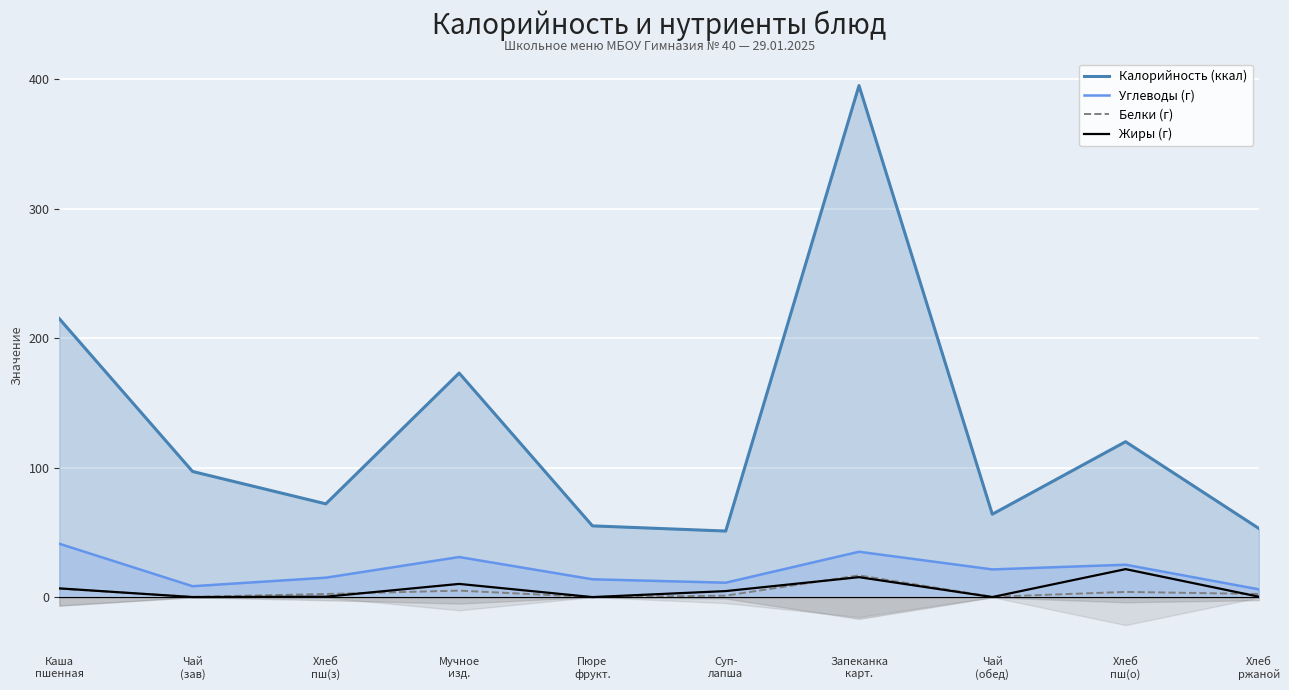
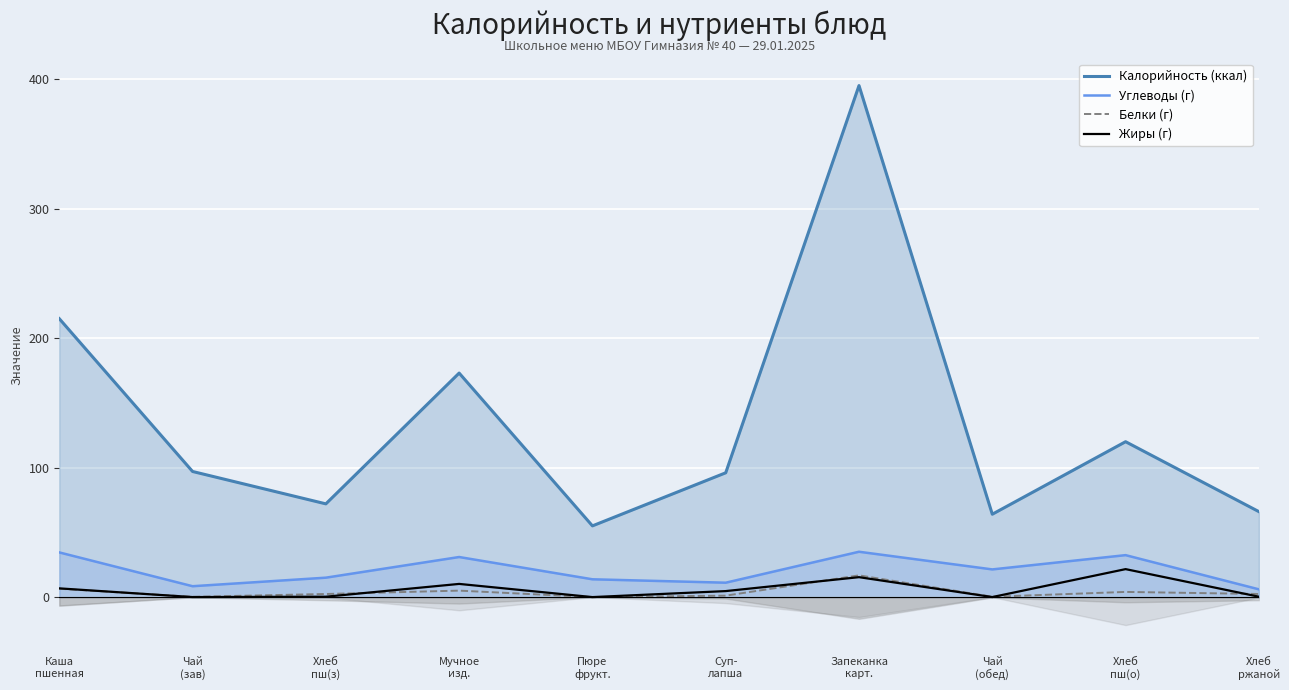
Углеводы (г), Каша пшенная: 41 -> 35
Калорийность (ккал), Суп- лапша: 51 -> 96
Углеводы (г), Хлеб пш(о): 25 -> 32
Калорийность (ккал), Хлеб ржаной: 53 -> 66
